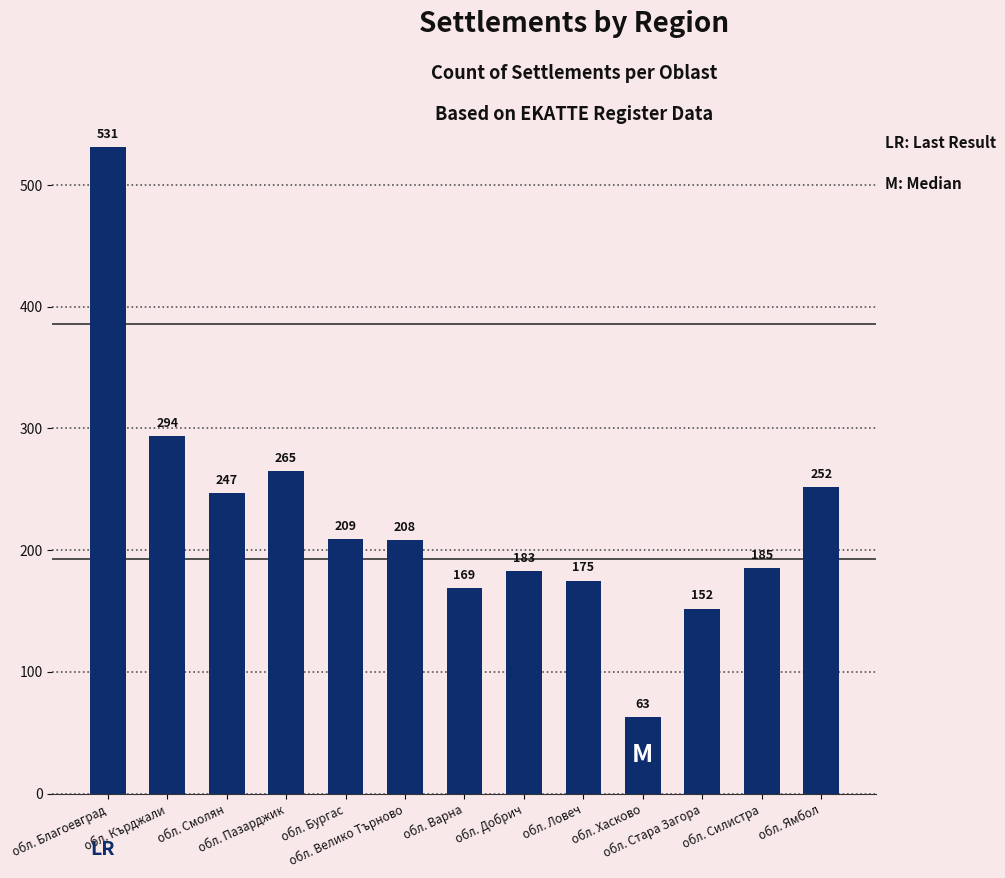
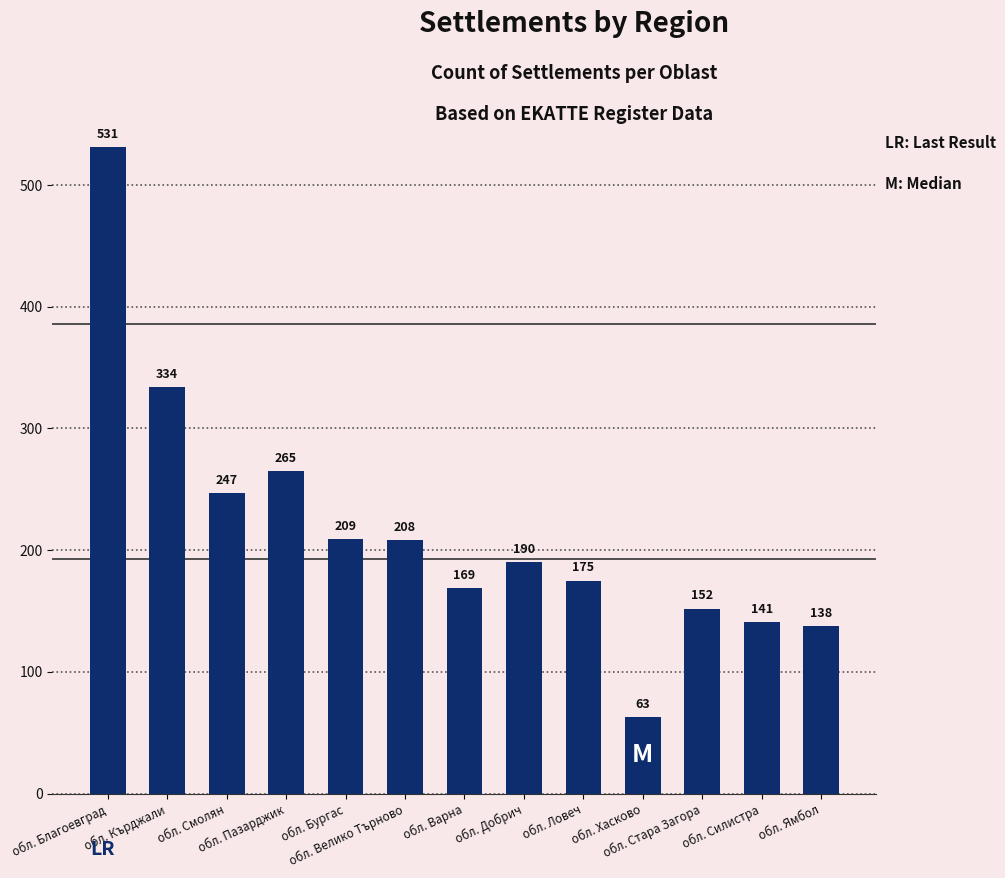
обл. Кърджали: 294 -> 334
обл. Добрич: 183 -> 190
обл. Силистра: 185 -> 141
обл. Ямбол: 252 -> 138
